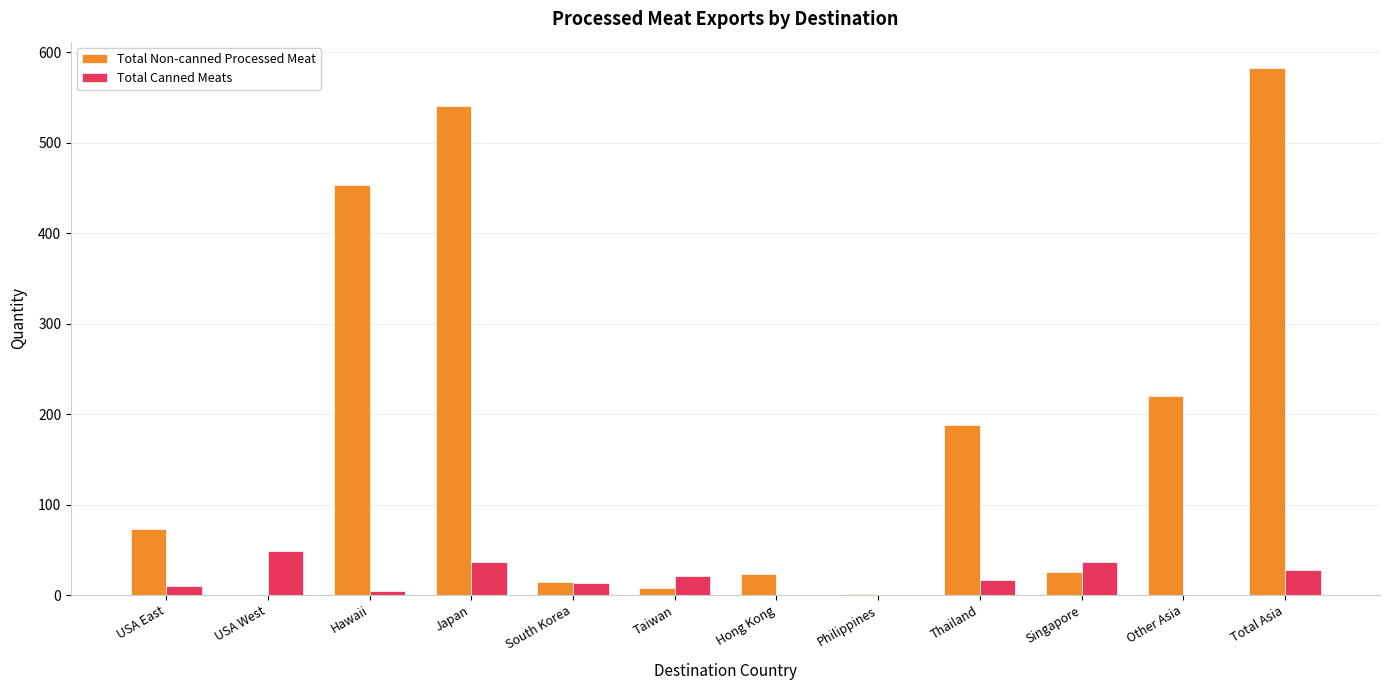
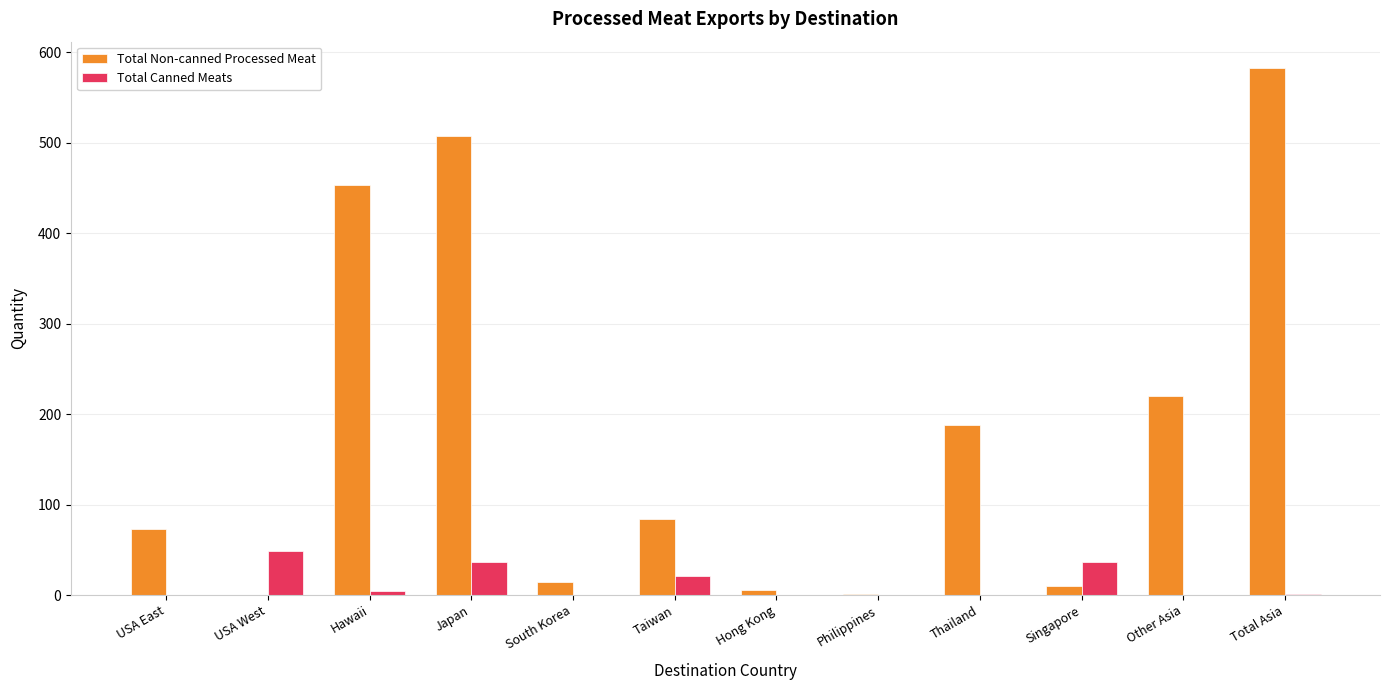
Total Canned Meats, USA East: 10 -> 0
Total Non-canned Processed Meat, Japan: 540 -> 510
Total Canned Meats, South Korea: 10 -> 0
Total Non-canned Processed Meat, Taiwan: 10 -> 80
Total Non-canned Processed Meat, Hong Kong: 20 -> 10
Total Canned Meats, Thailand: 20 -> 0
Total Non-canned Processed Meat, Singapore: 30 -> 10
Total Canned Meats, Total Asia: 30 -> 0
